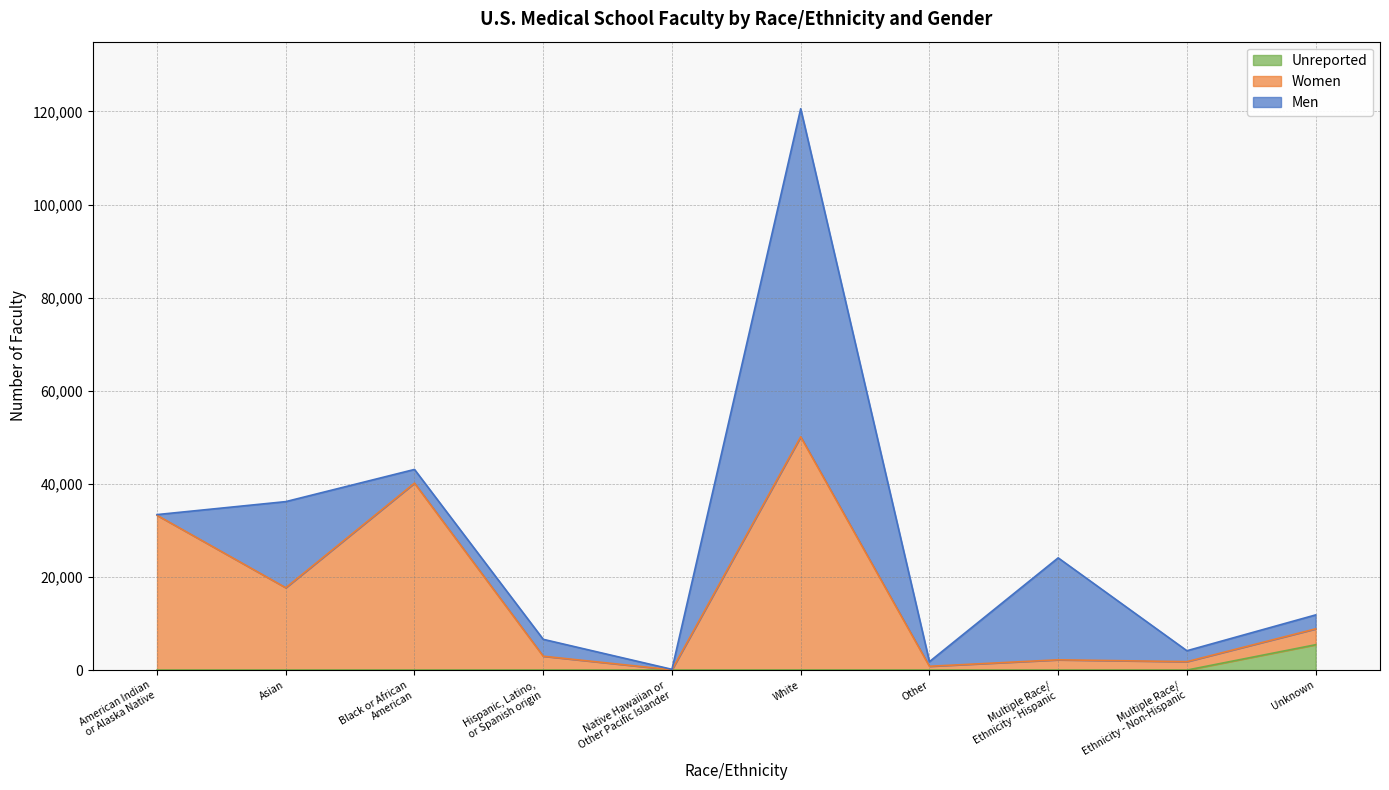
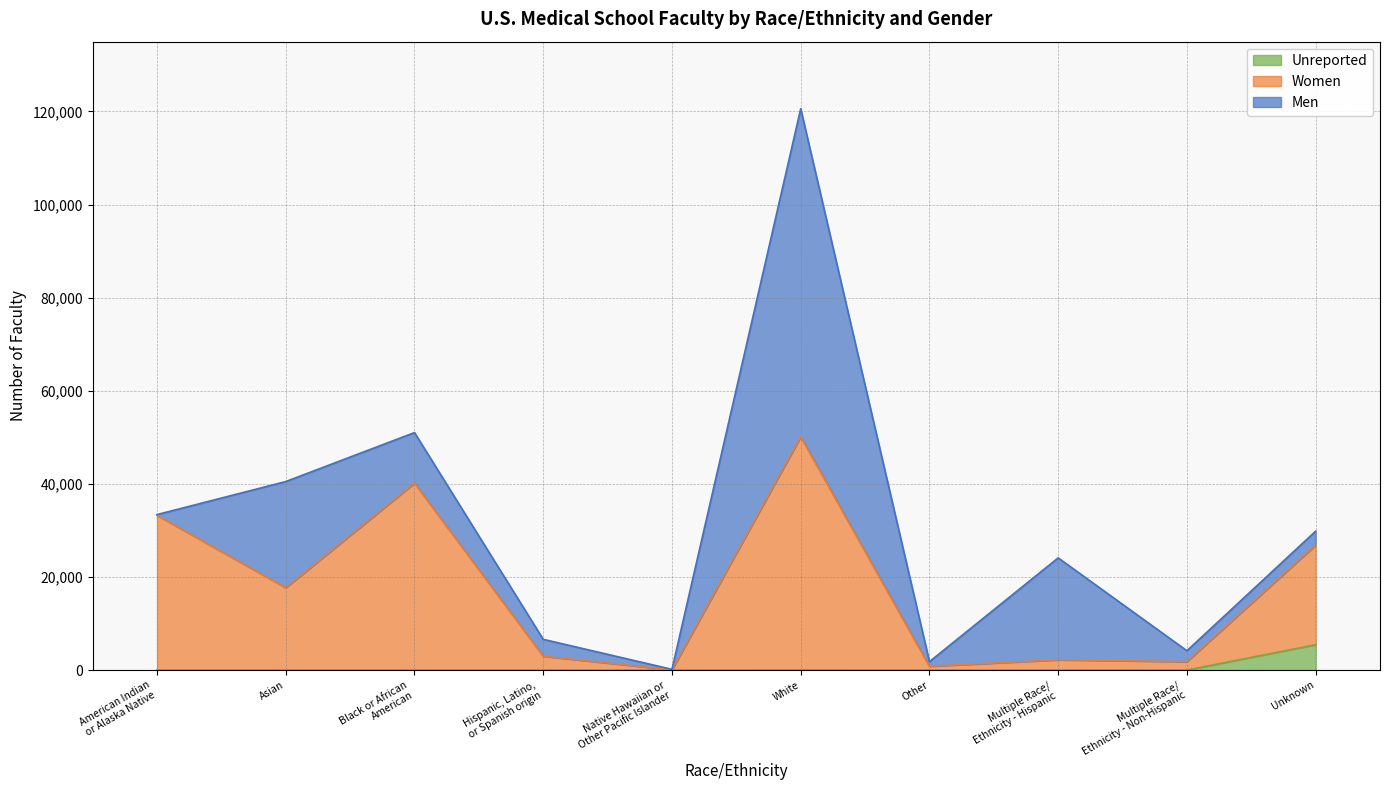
Men, Asian: 19,000 -> 23,000
Men, Black or African American: 3,000 -> 11,000
Women, Unknown: 3,000 -> 21,000
